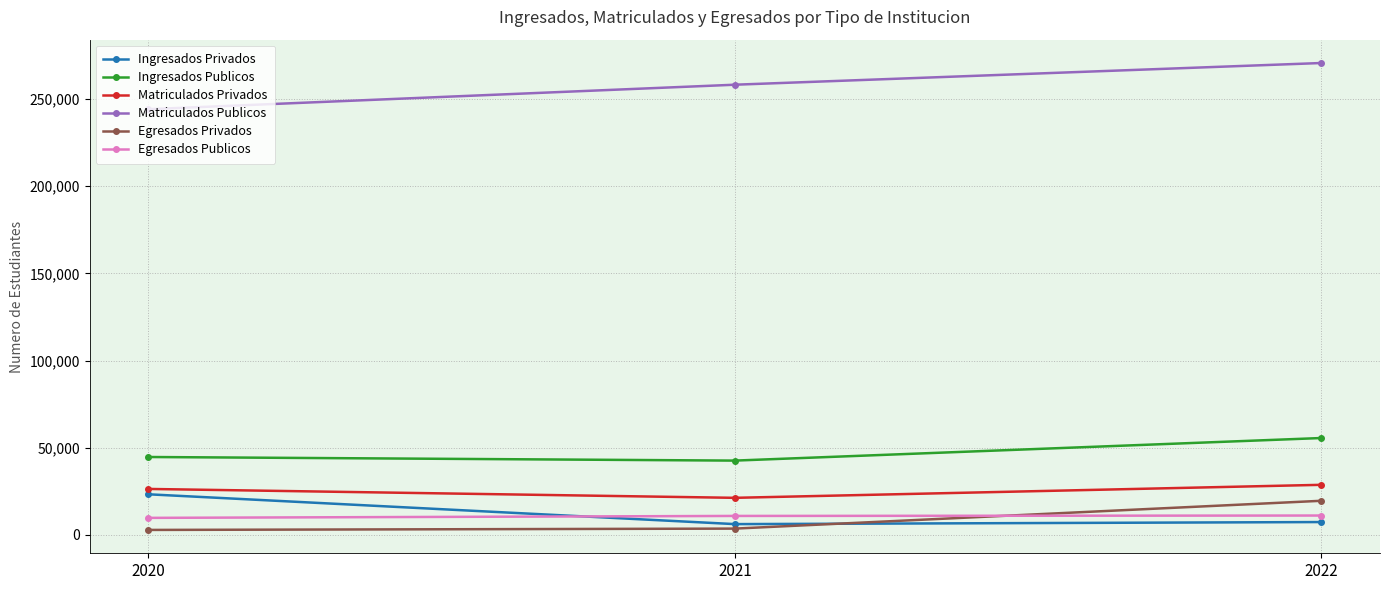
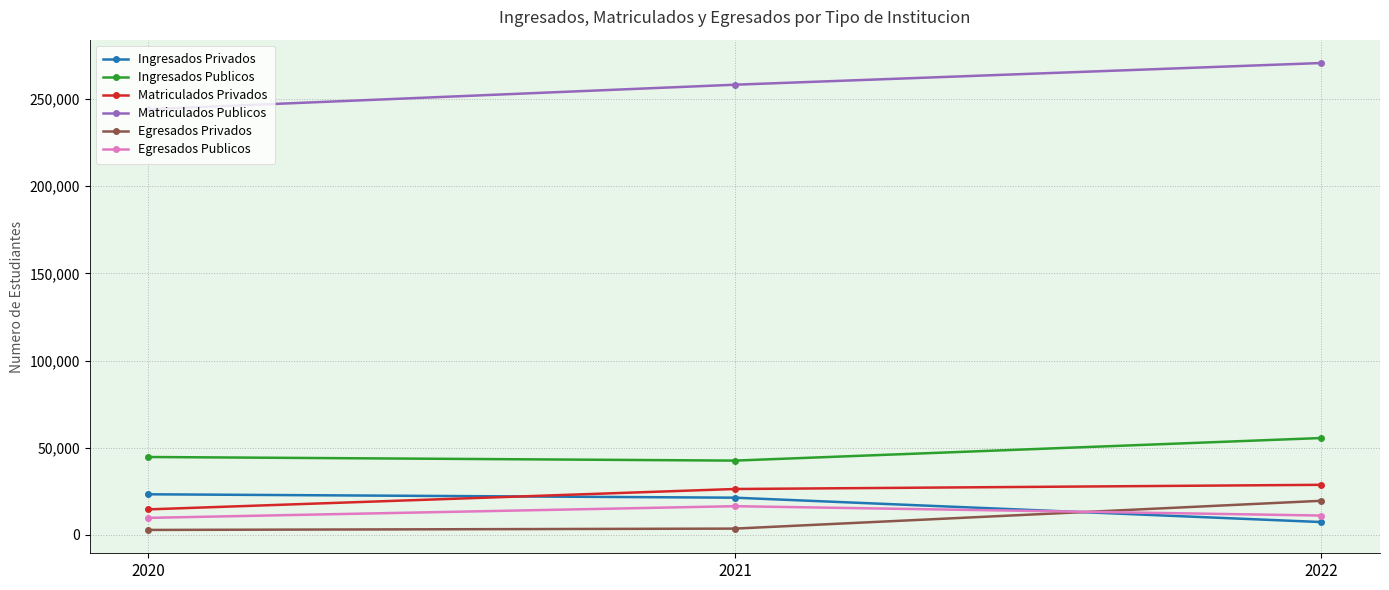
Matriculados Privados, 2020: 26,000 -> 15,000
Ingresados Privados, 2021: 6,000 -> 21,000
Matriculados Privados, 2021: 21,000 -> 26,000
Egresados Publicos, 2021: 11,000 -> 16,000
